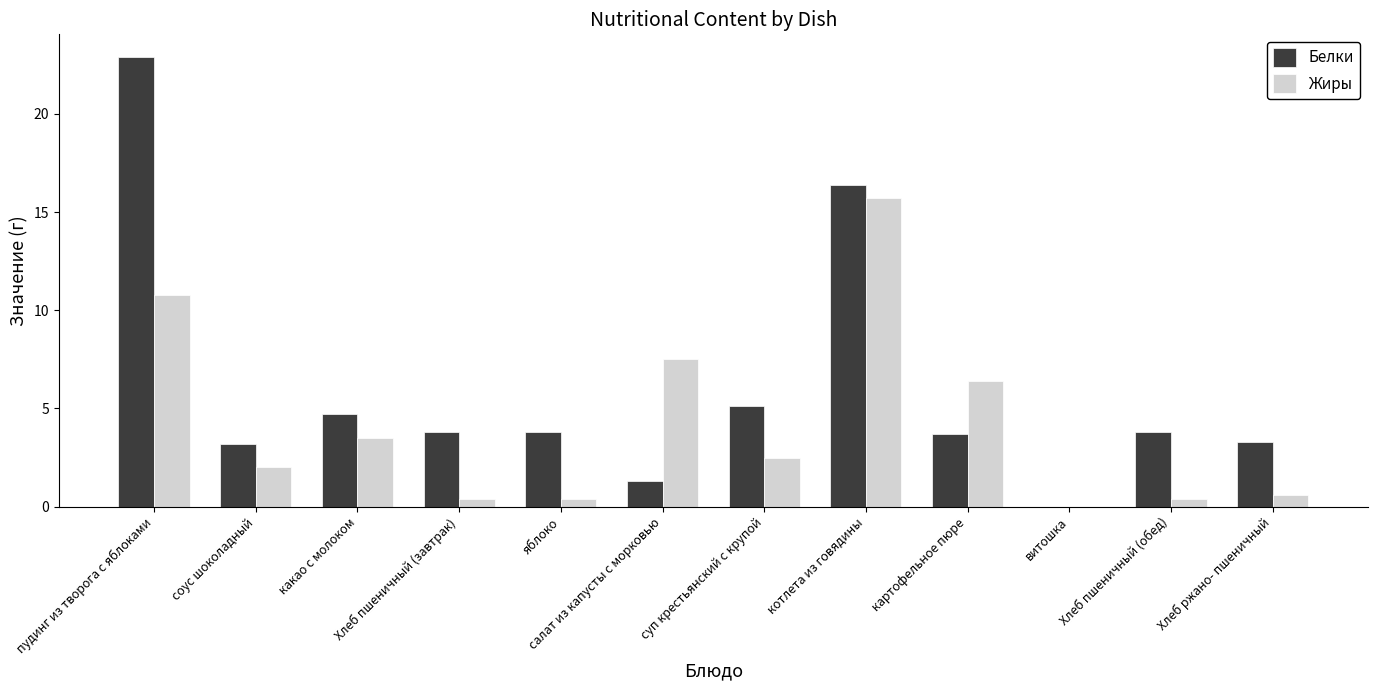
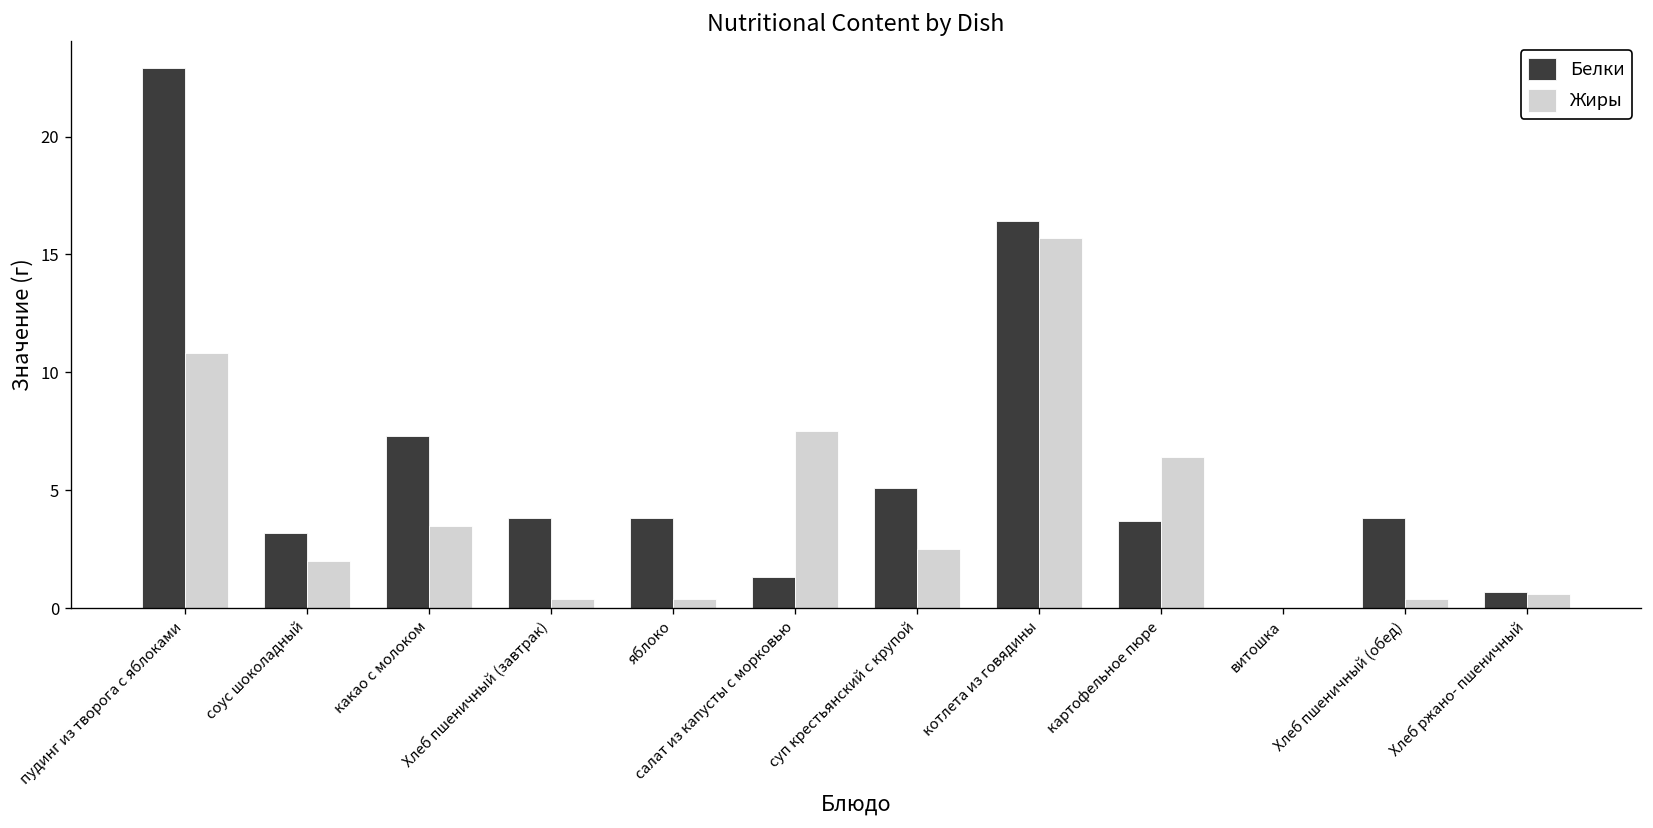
Белки, какао с молоком: 4.7 -> 7.3
Белки, Хлеб ржано- пшеничный: 3.3 -> 0.7
